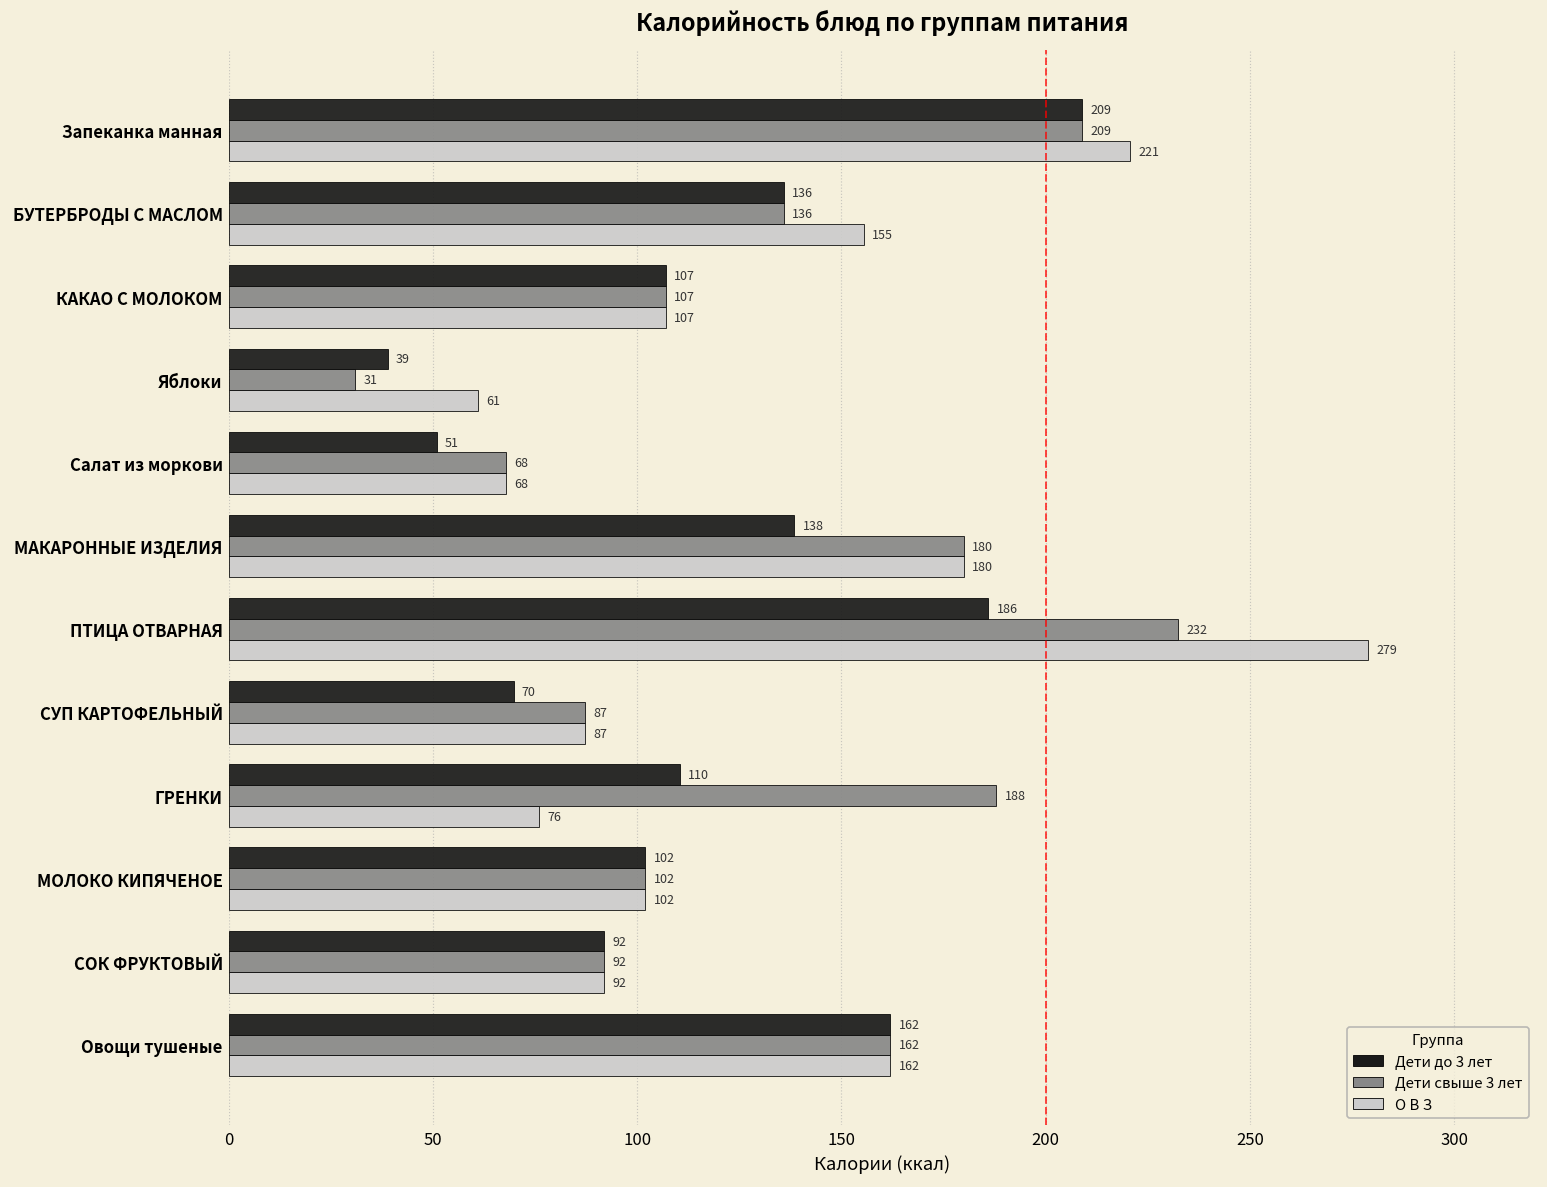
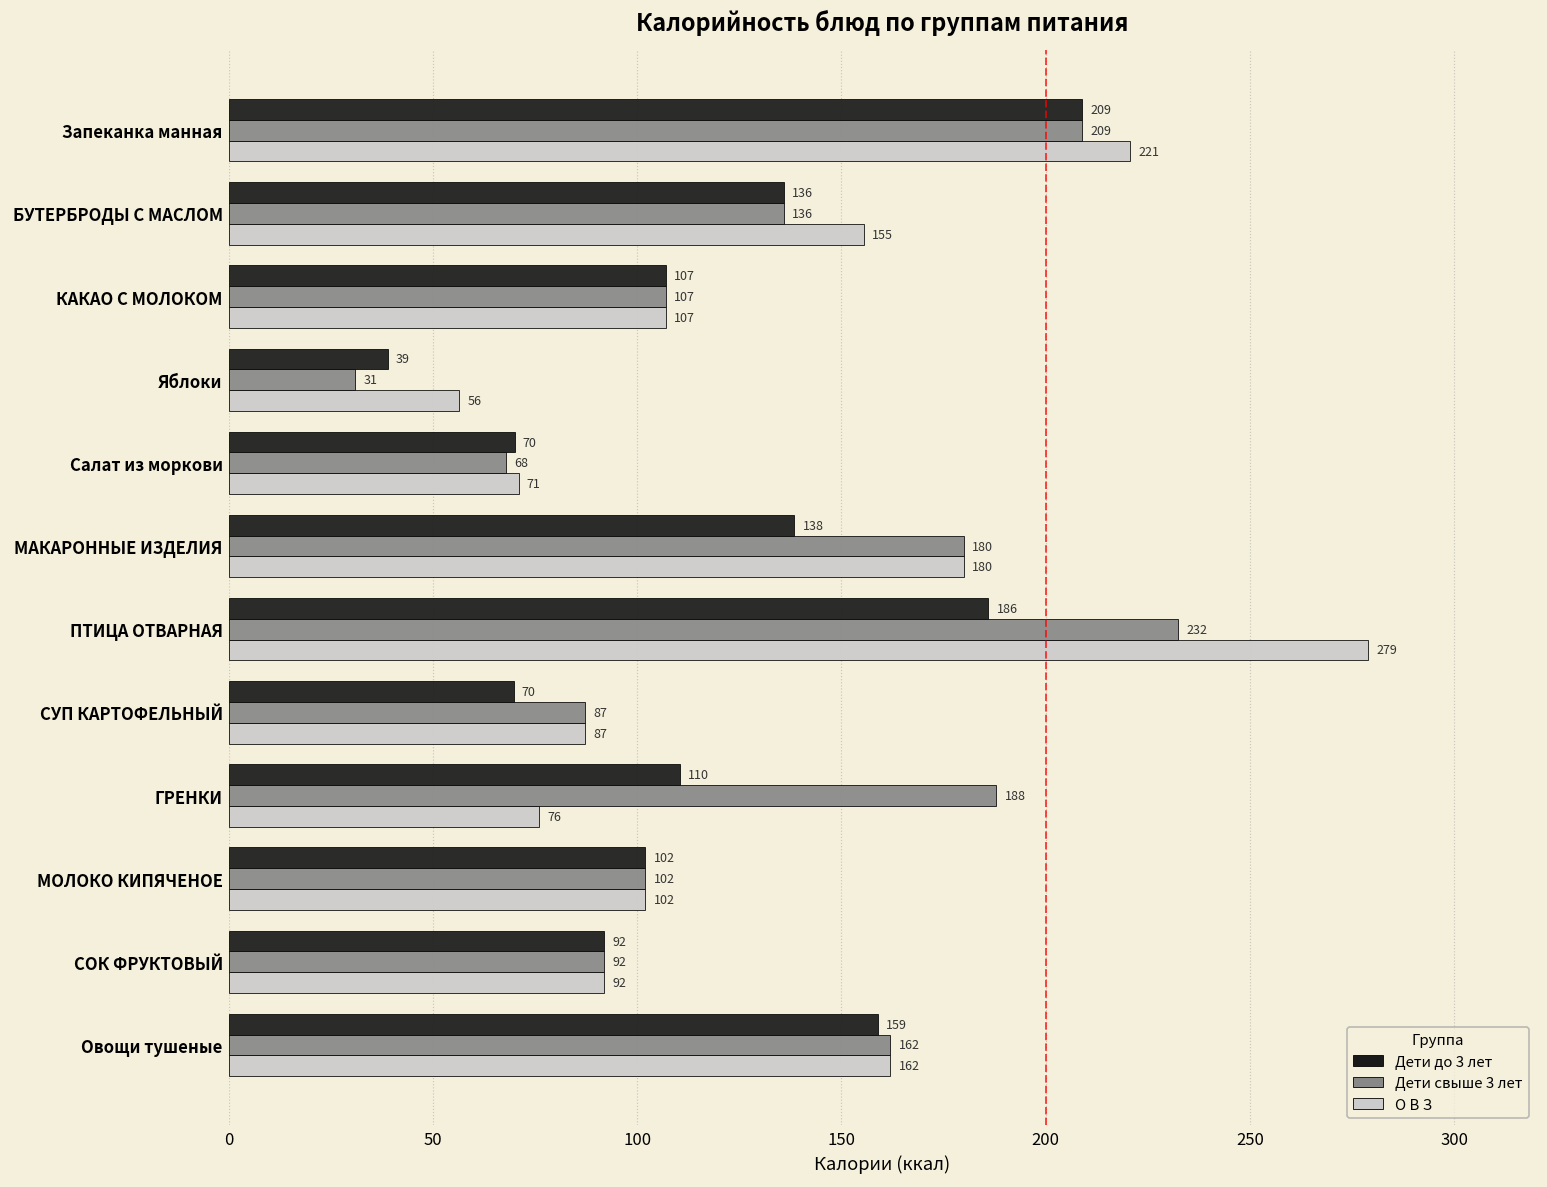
О В З, Яблоки: 61 -> 56
Дети до 3 лет, Салат из моркови: 51 -> 70
О В З, Салат из моркови: 68 -> 71
Дети до 3 лет, Овощи тушеные: 162 -> 159
